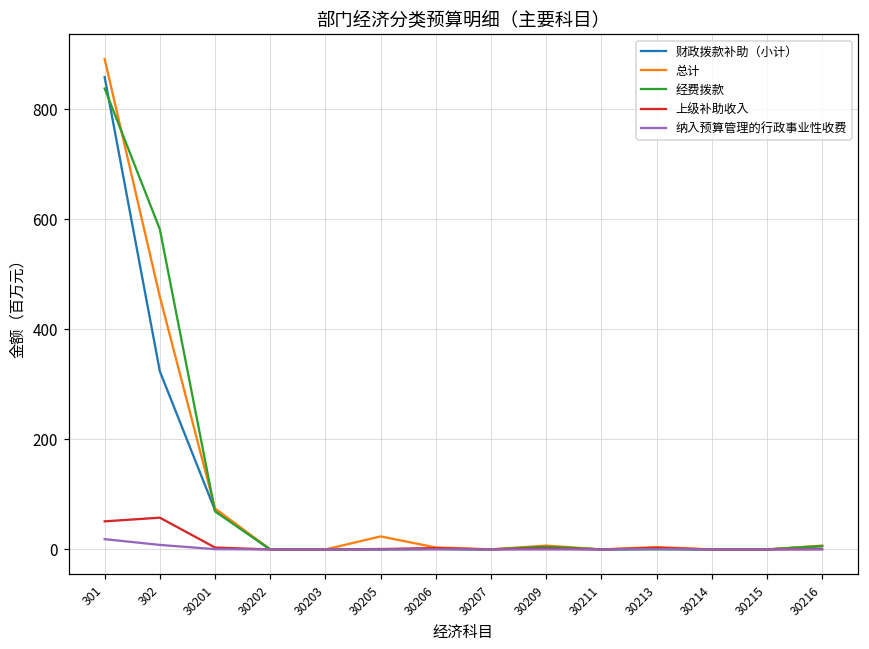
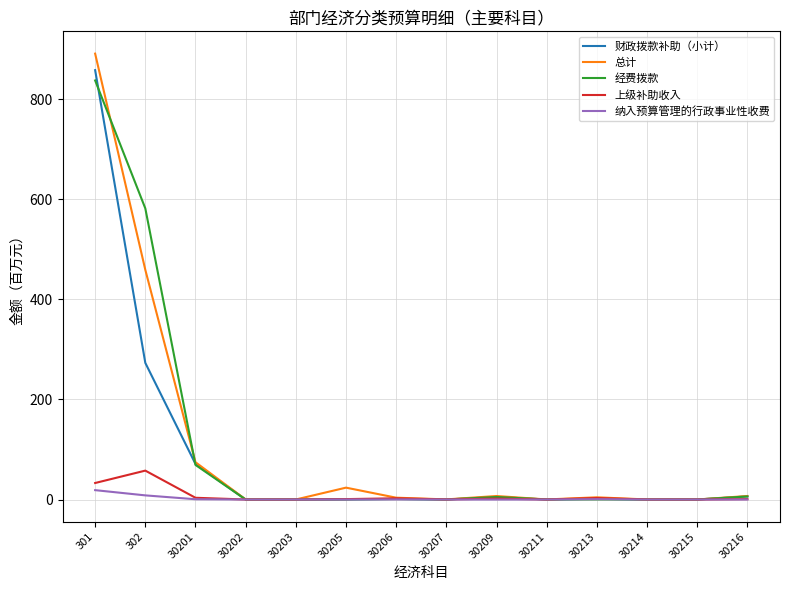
上级补助收入, 301: 50 -> 30
财政拨款补助（小计）, 302: 320 -> 270
